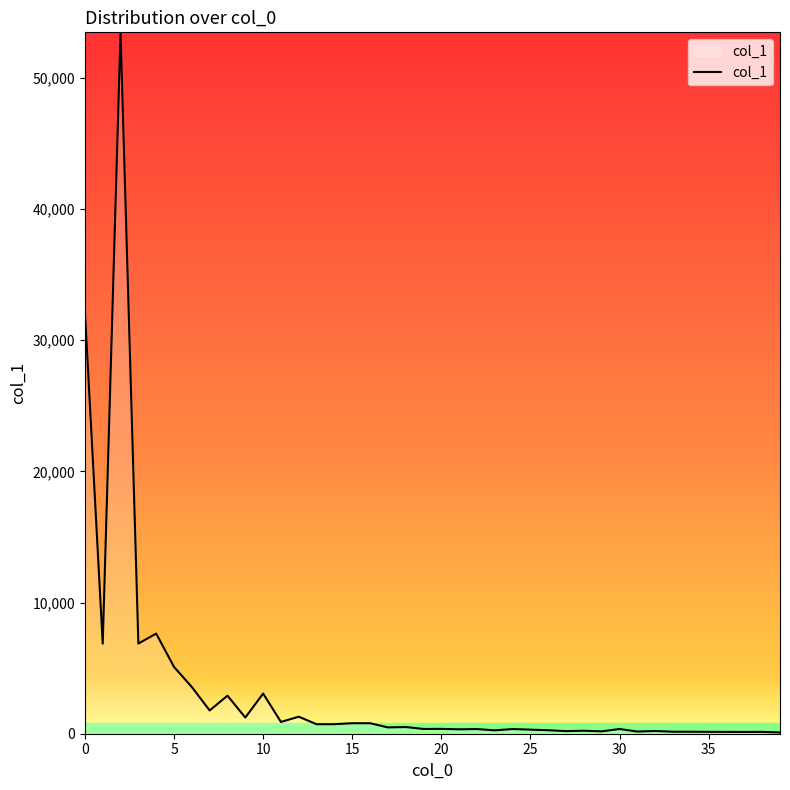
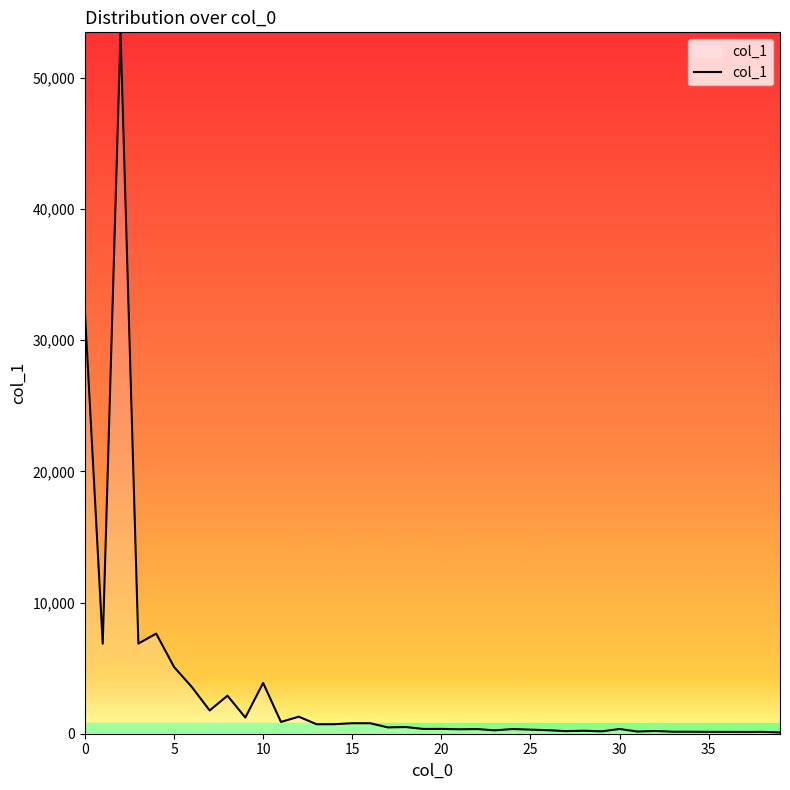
10: 3,100 -> 3,900
